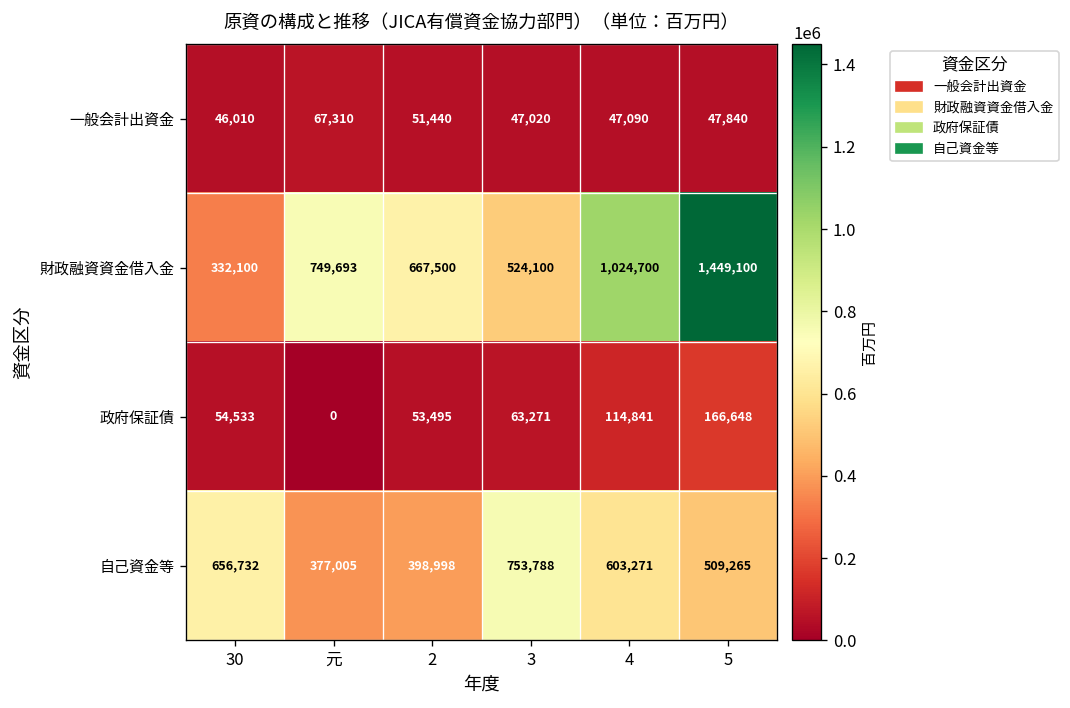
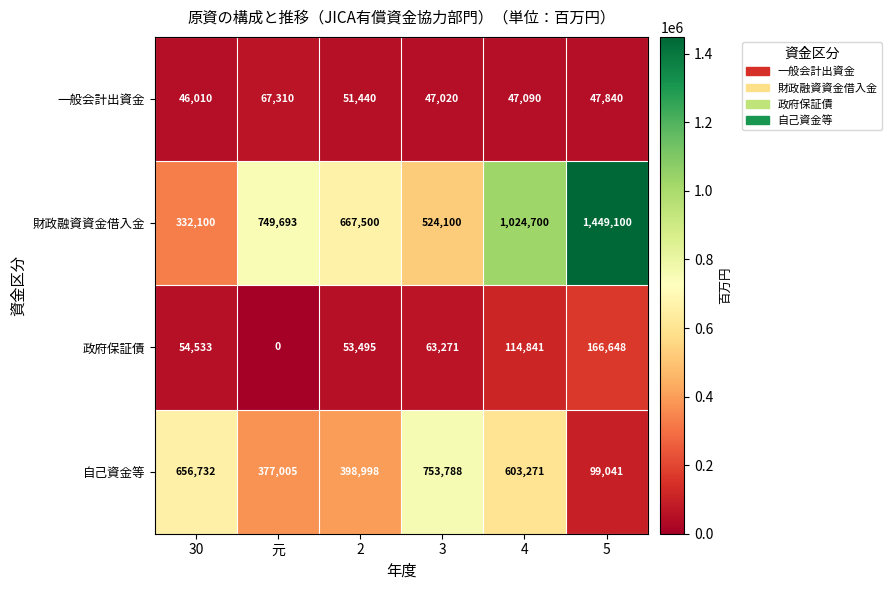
自己資金等, 5: 509,265 -> 99,041
